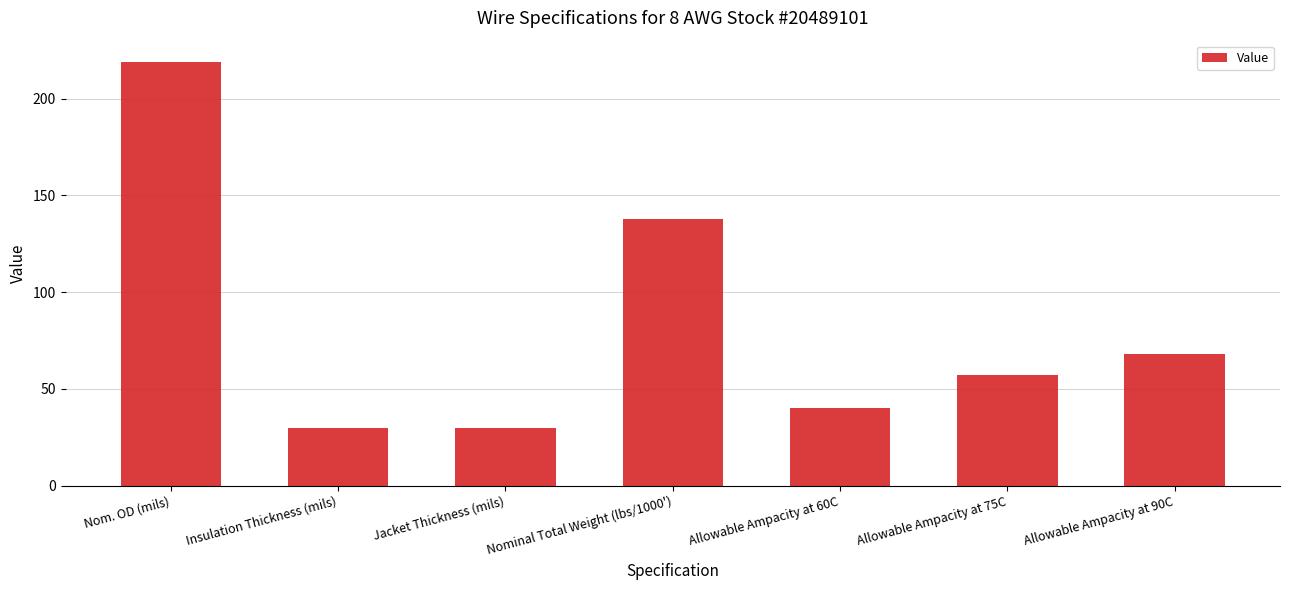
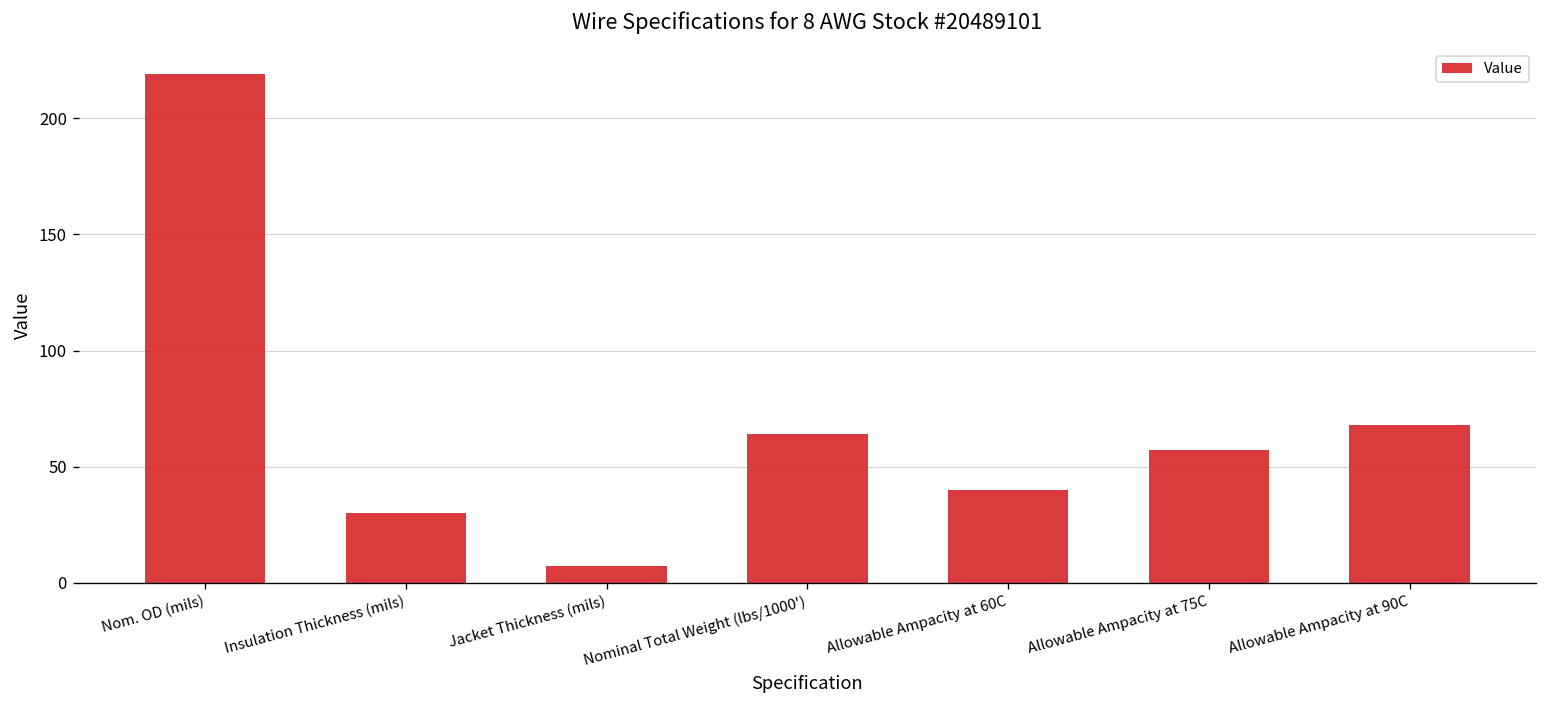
Jacket Thickness (mils): 30 -> 7
Nominal Total Weight (lbs/1000'): 138 -> 64
